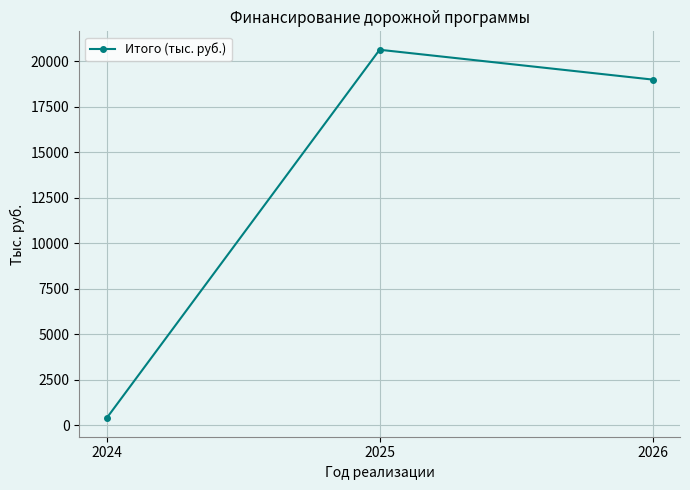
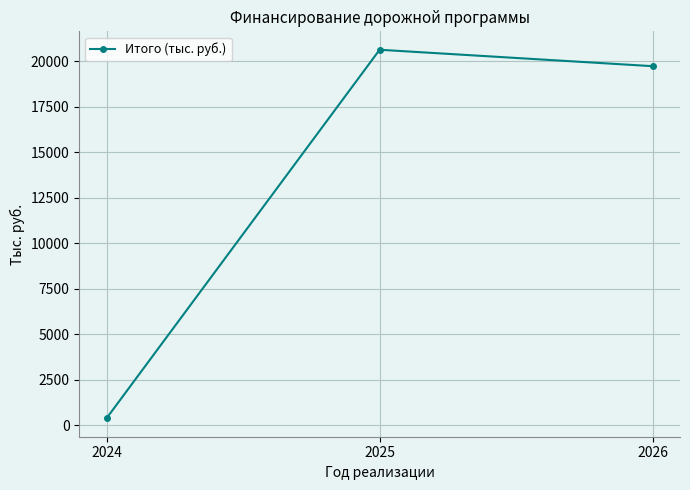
2026: 19000 -> 19700
